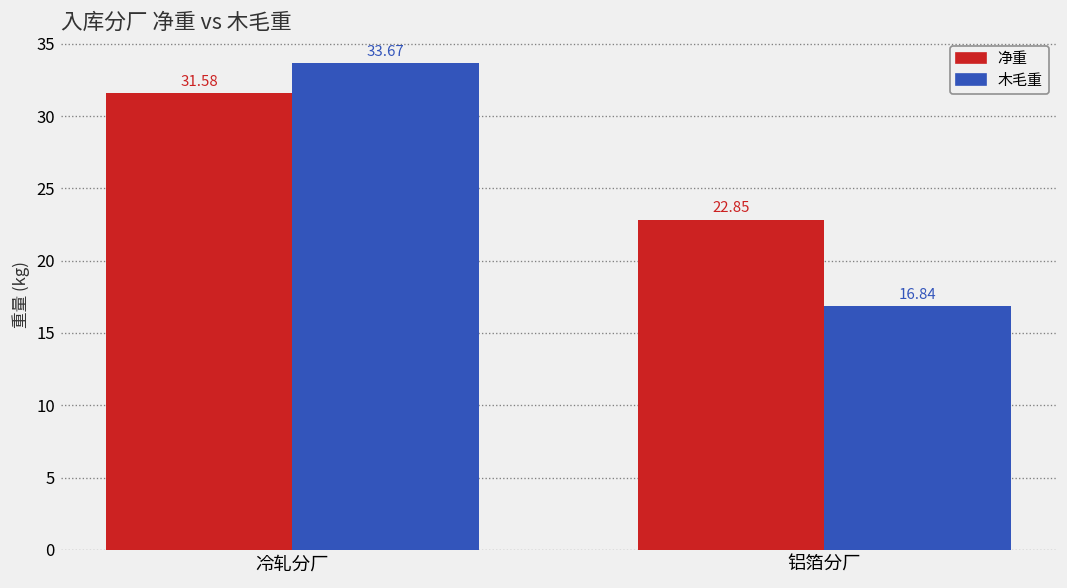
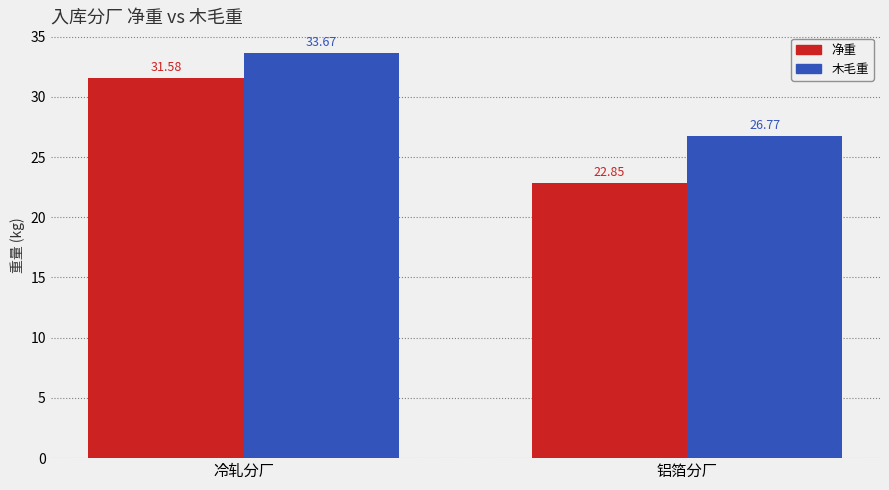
木毛重, 铝箔分厂: 16.84 -> 26.77
